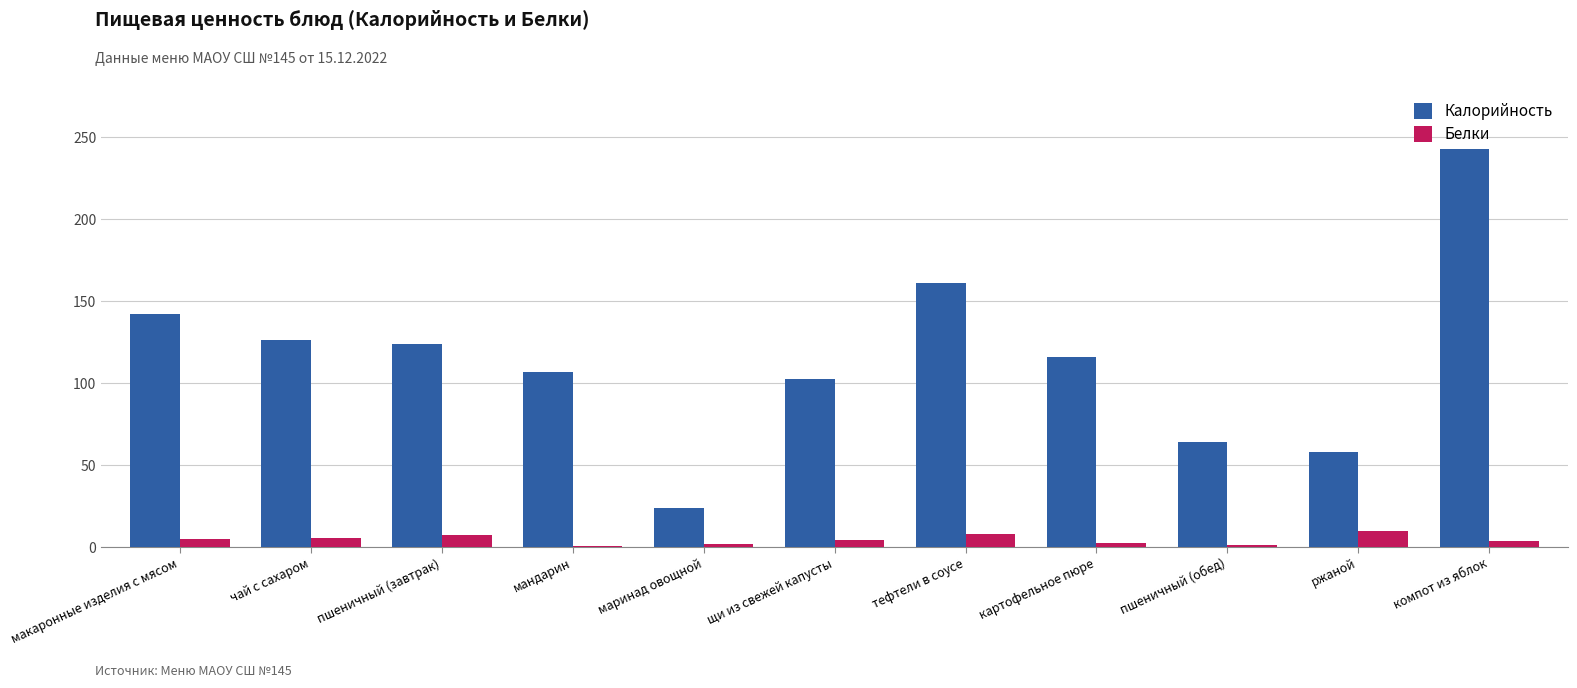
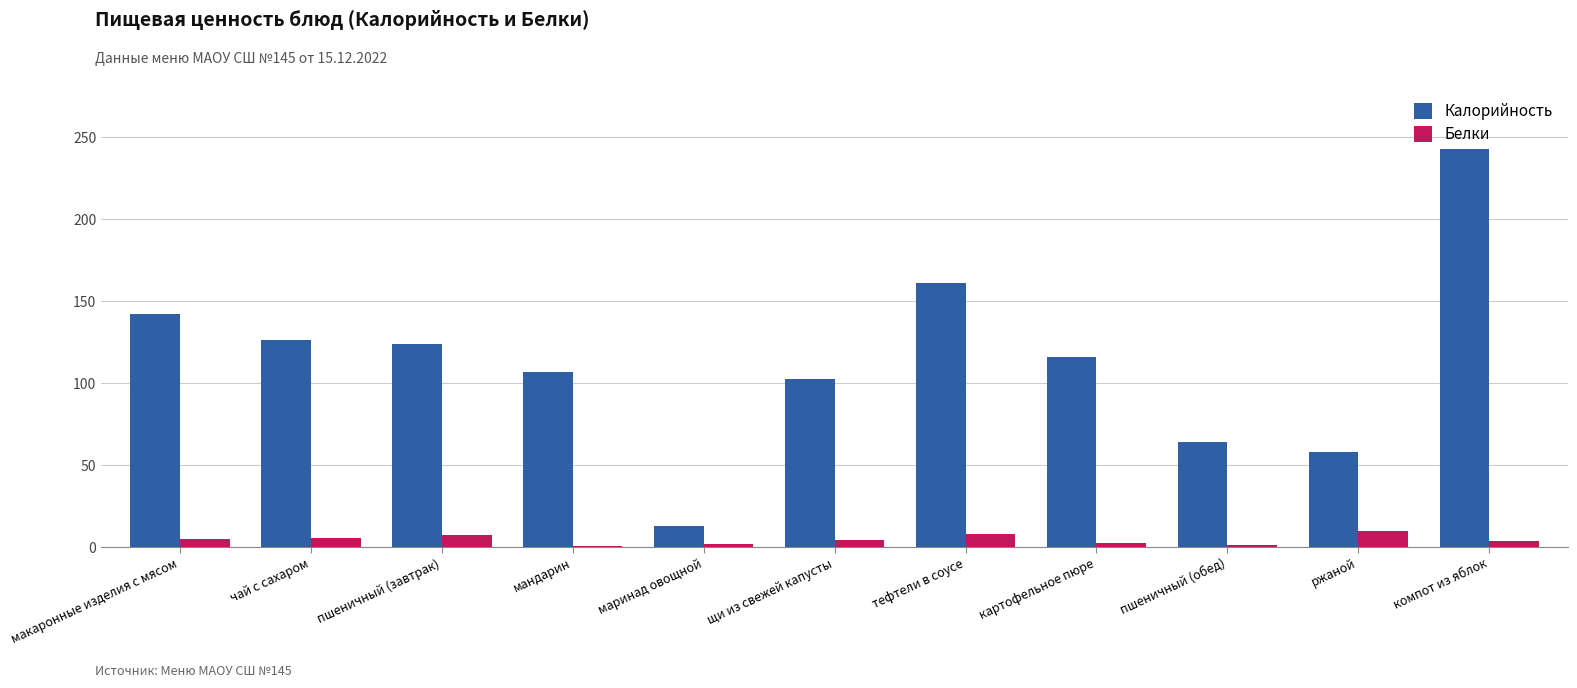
Калорийность, маринад овощной: 24 -> 13
